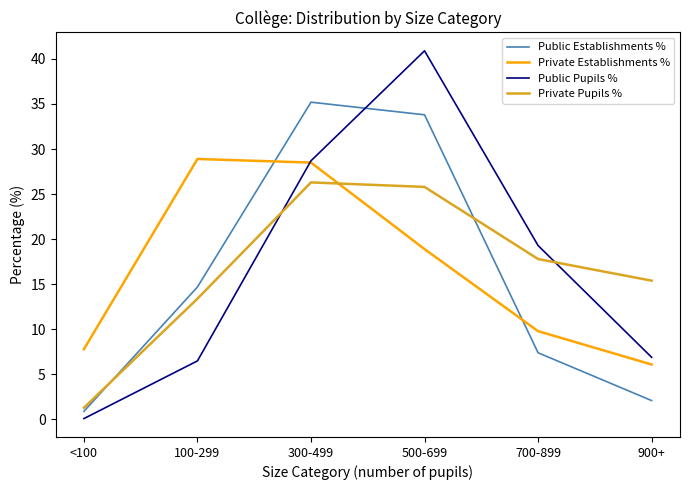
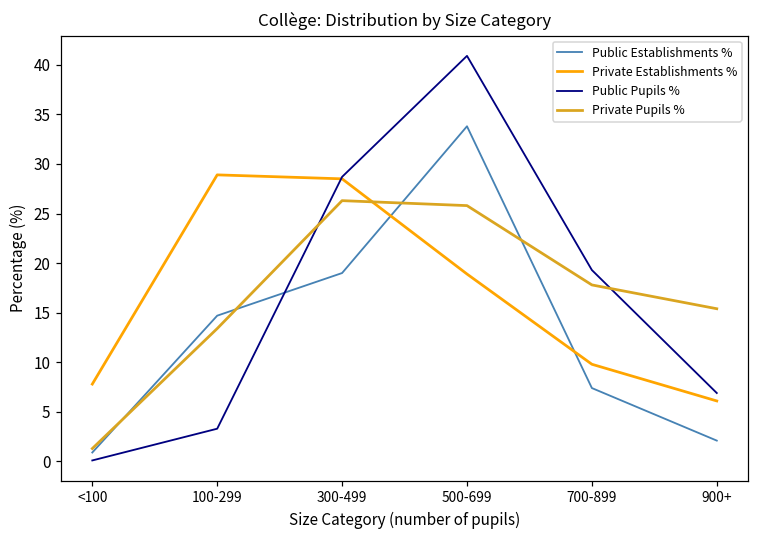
Public Pupils %, 100-299: 7 -> 3
Public Establishments %, 300-499: 35 -> 19
